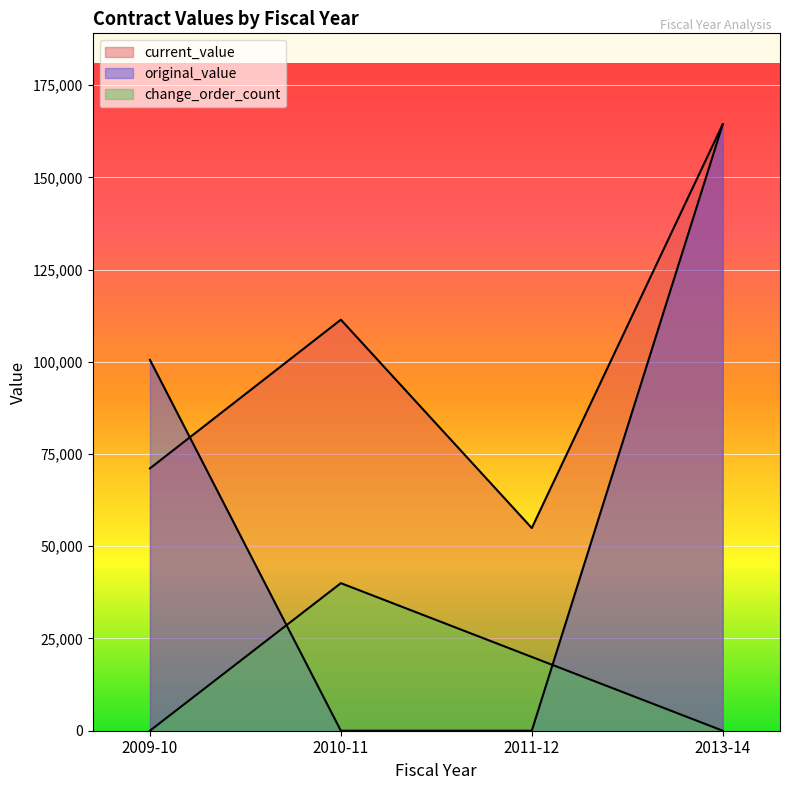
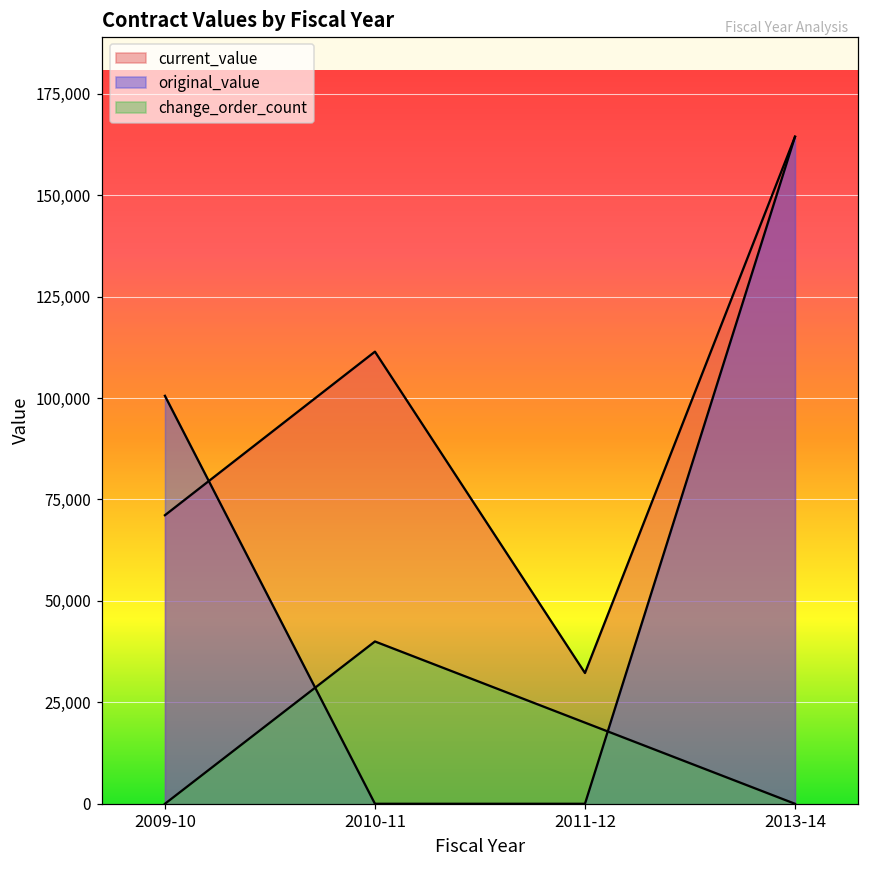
current_value, 2011-12: 55,000 -> 32,000
